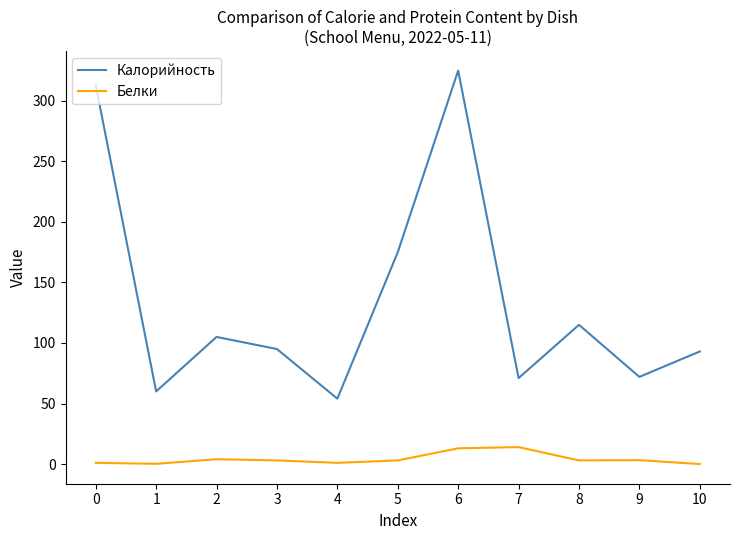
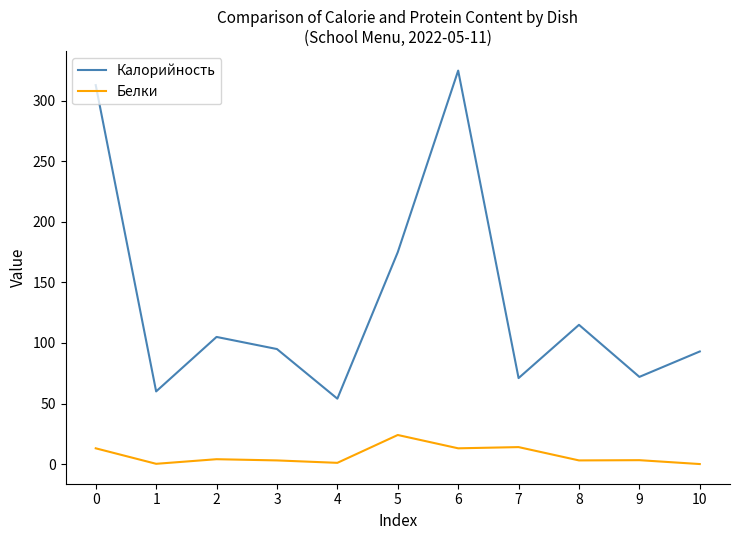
Белки, 0: 1 -> 13
Белки, 5: 3 -> 24
